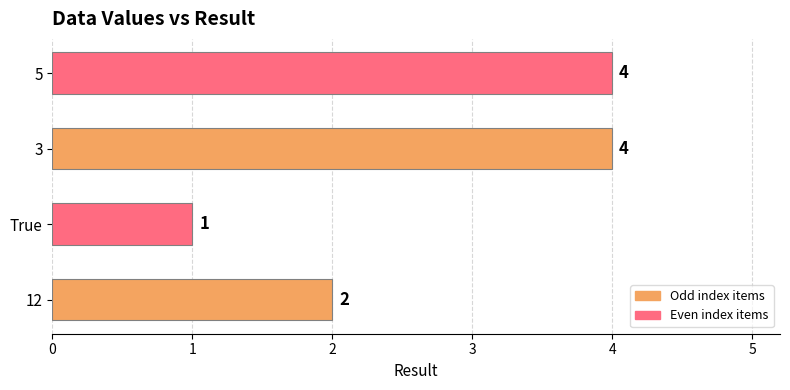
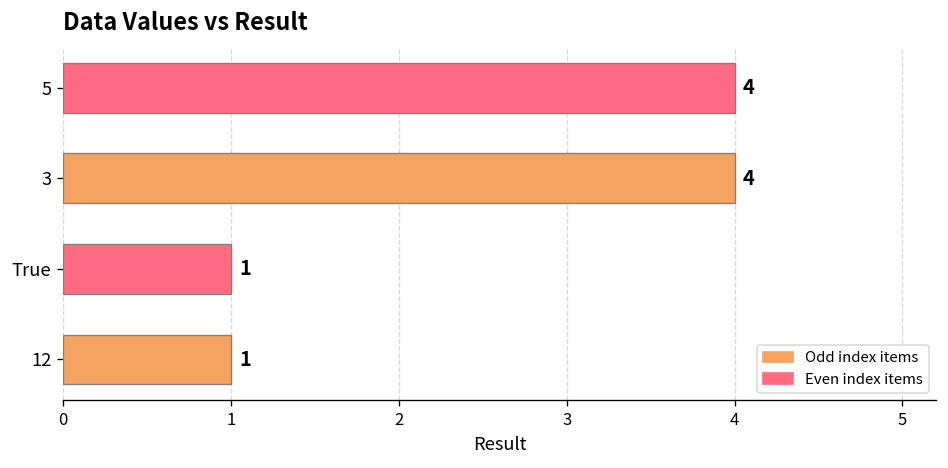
12: 2 -> 1
